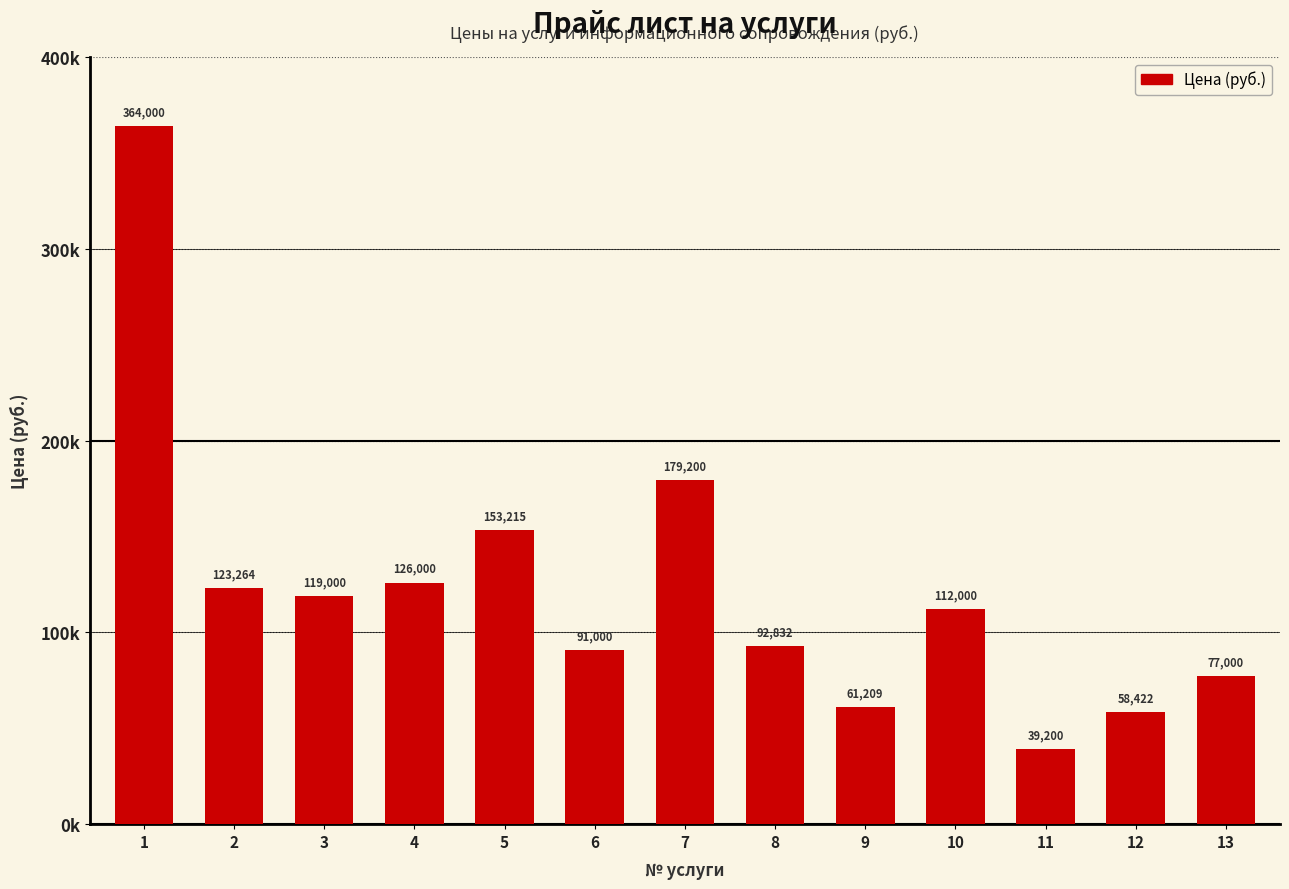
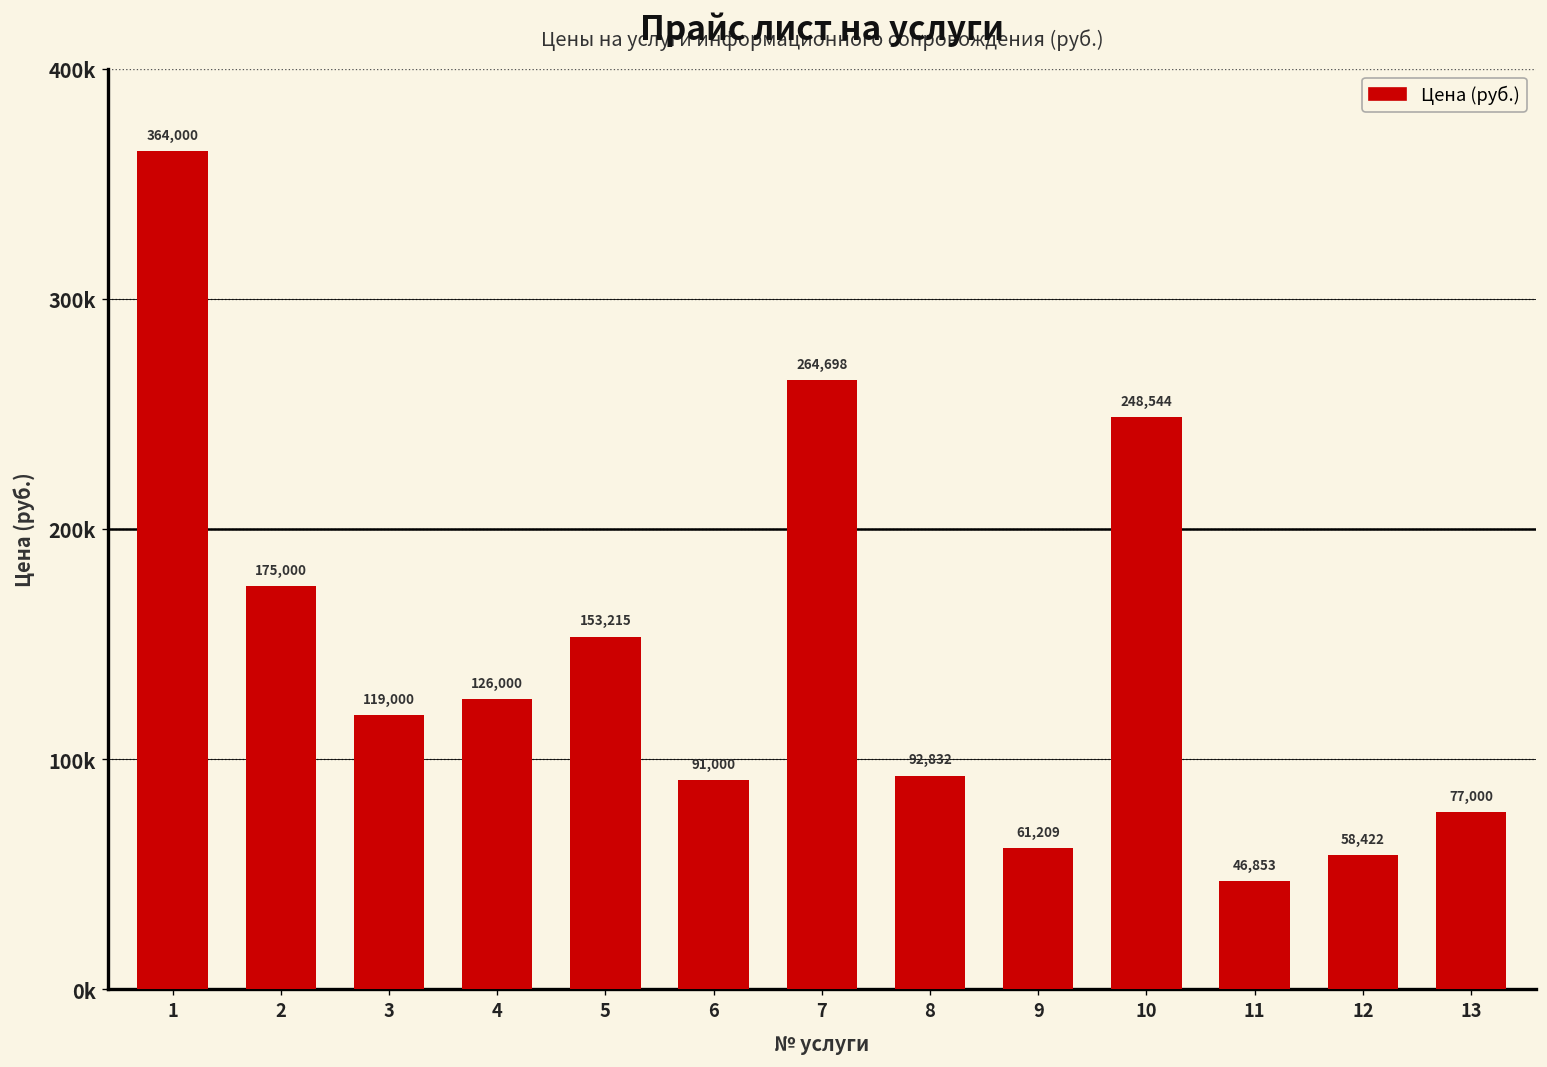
2: 123,264 -> 175,000
7: 179,200 -> 264,698
10: 112,000 -> 248,544
11: 39,200 -> 46,853
